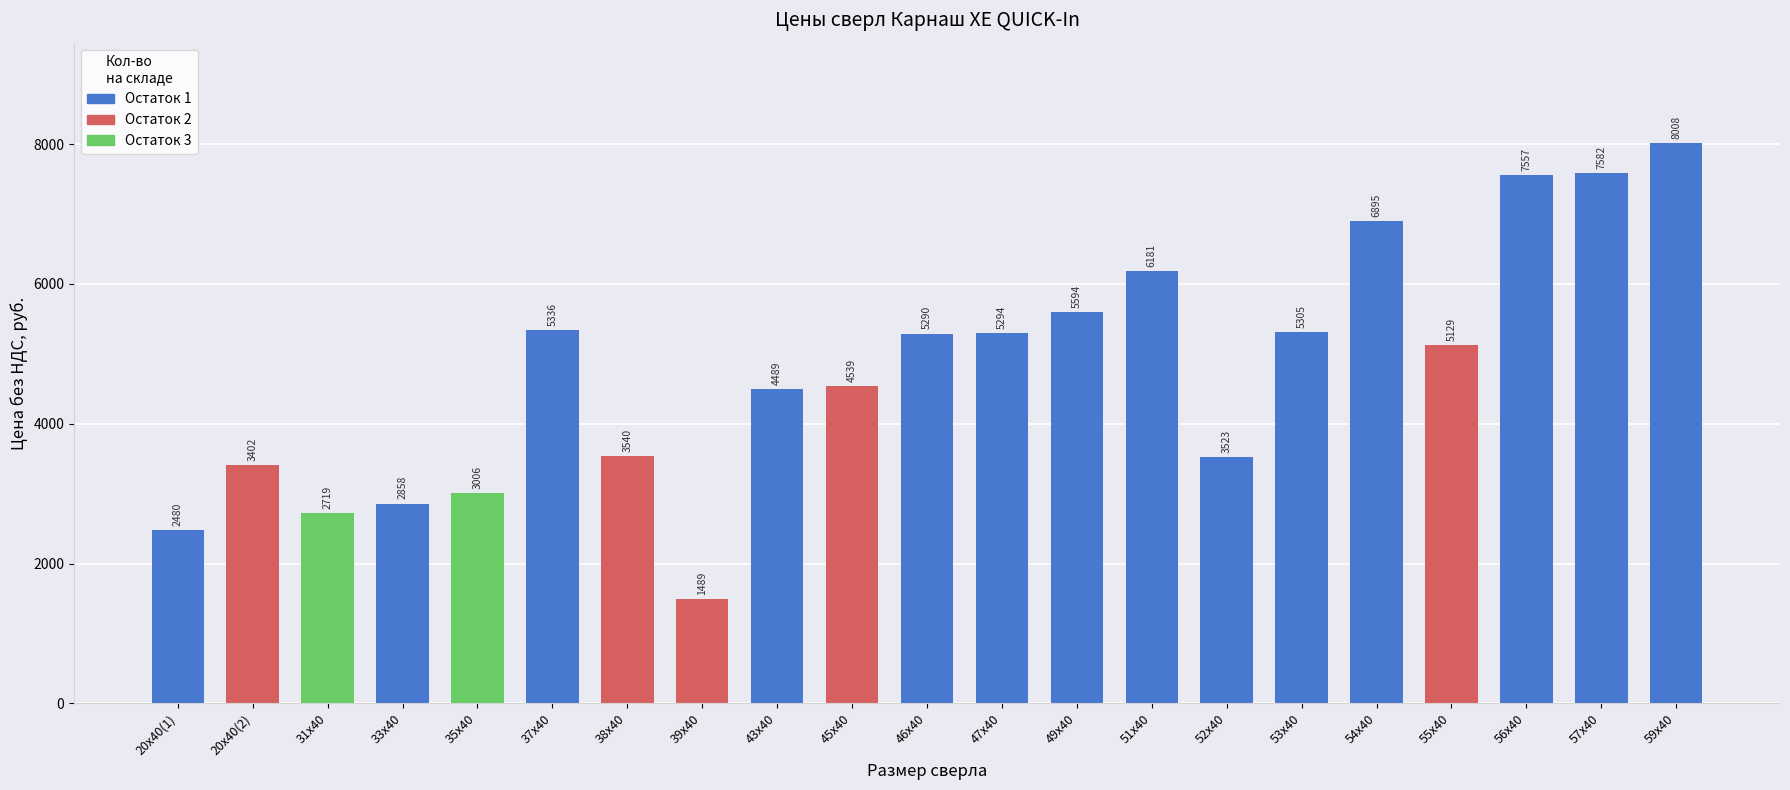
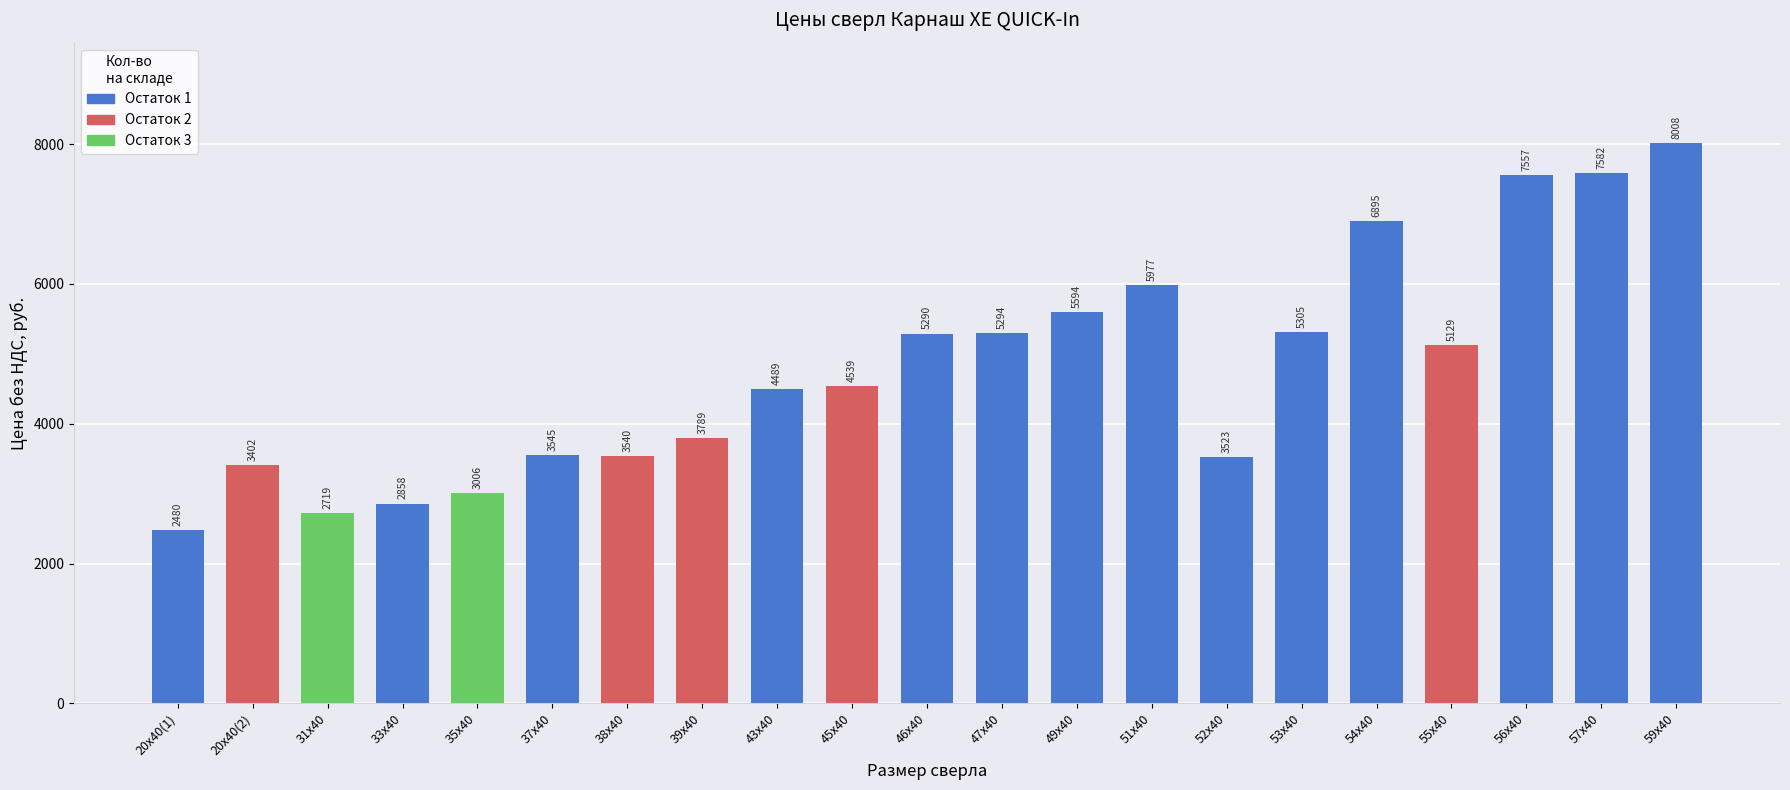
37х40: 5336 -> 3545
39х40: 1489 -> 3789
51х40: 6181 -> 5977
